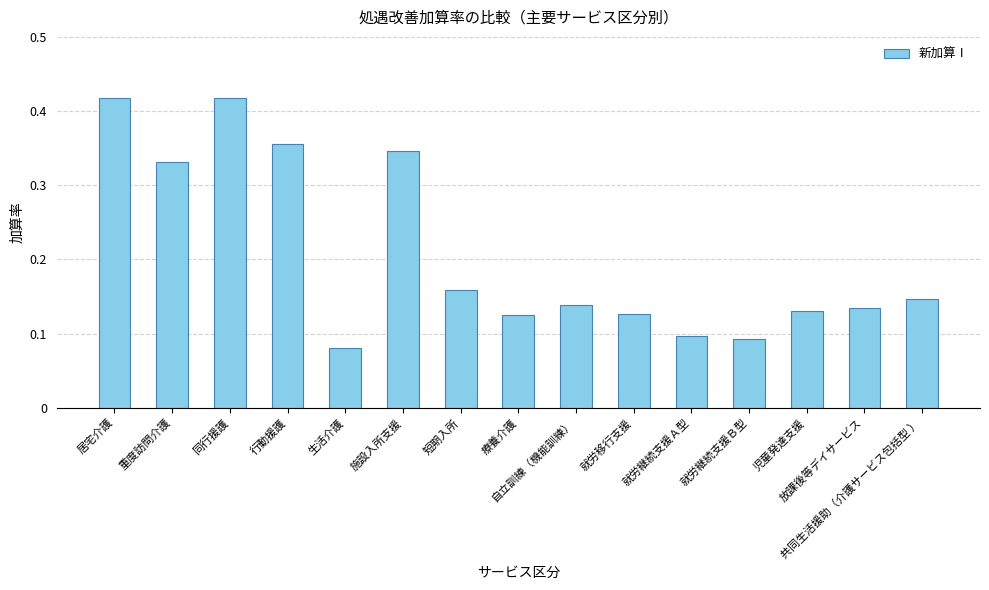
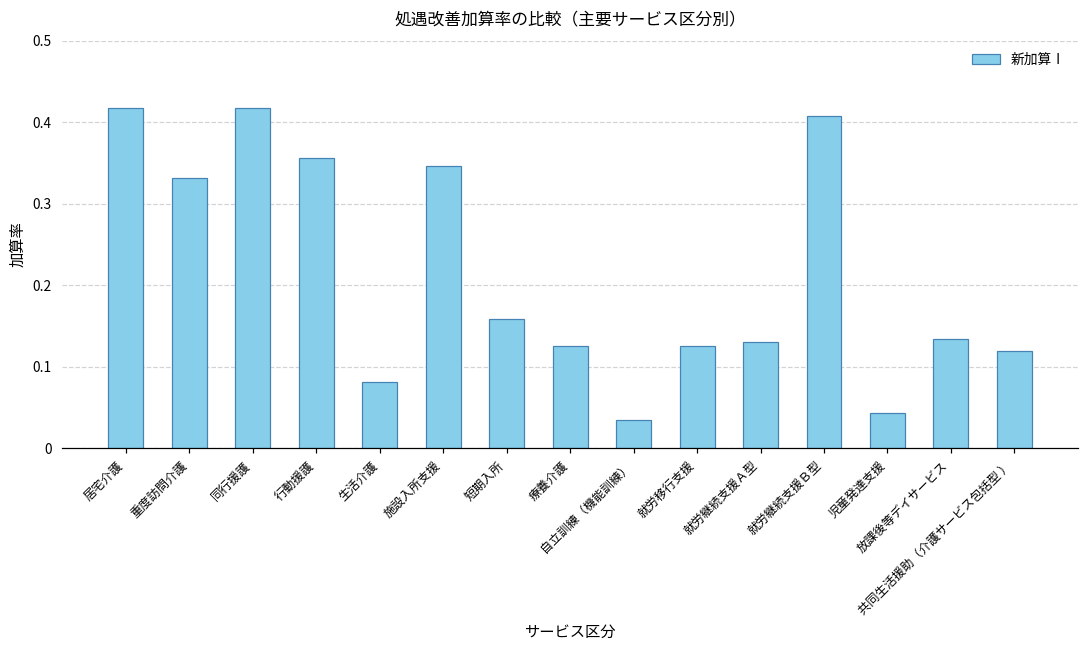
自立訓練（機能訓練）: 0.14 -> 0.04
就労継続支援Ａ型: 0.10 -> 0.13
就労継続支援Ｂ型: 0.09 -> 0.41
児童発達支援: 0.13 -> 0.04
共同生活援助（介護サービス包括型 ）: 0.15 -> 0.12
